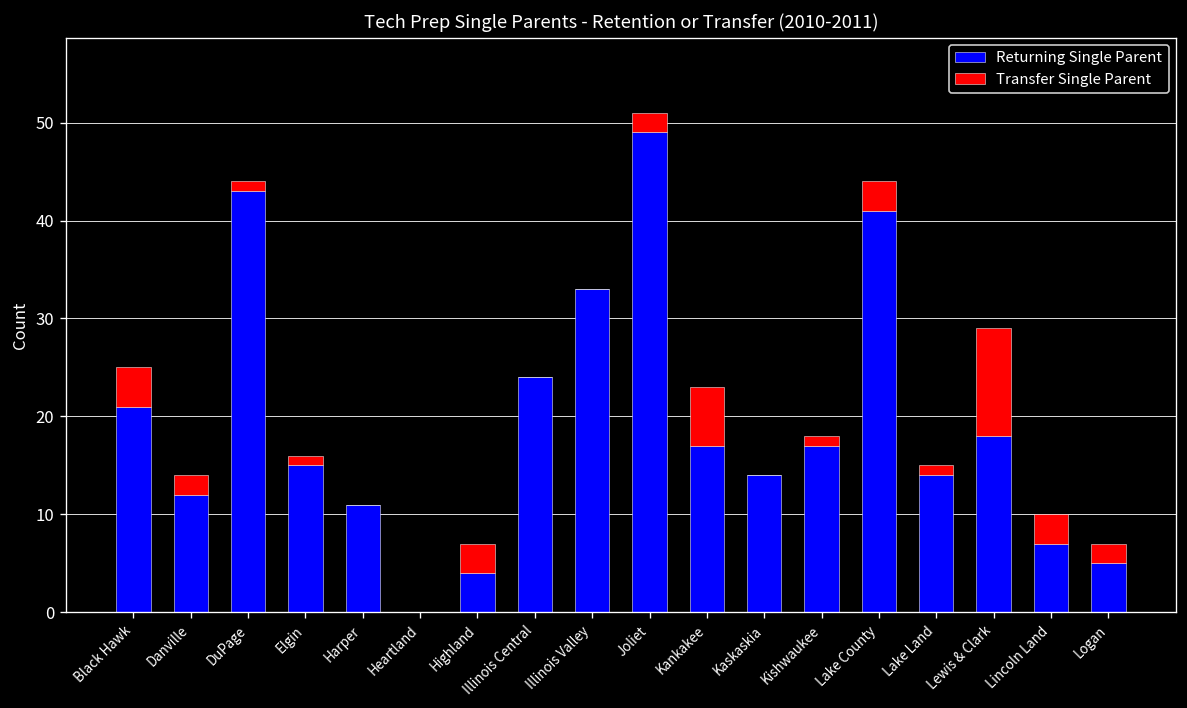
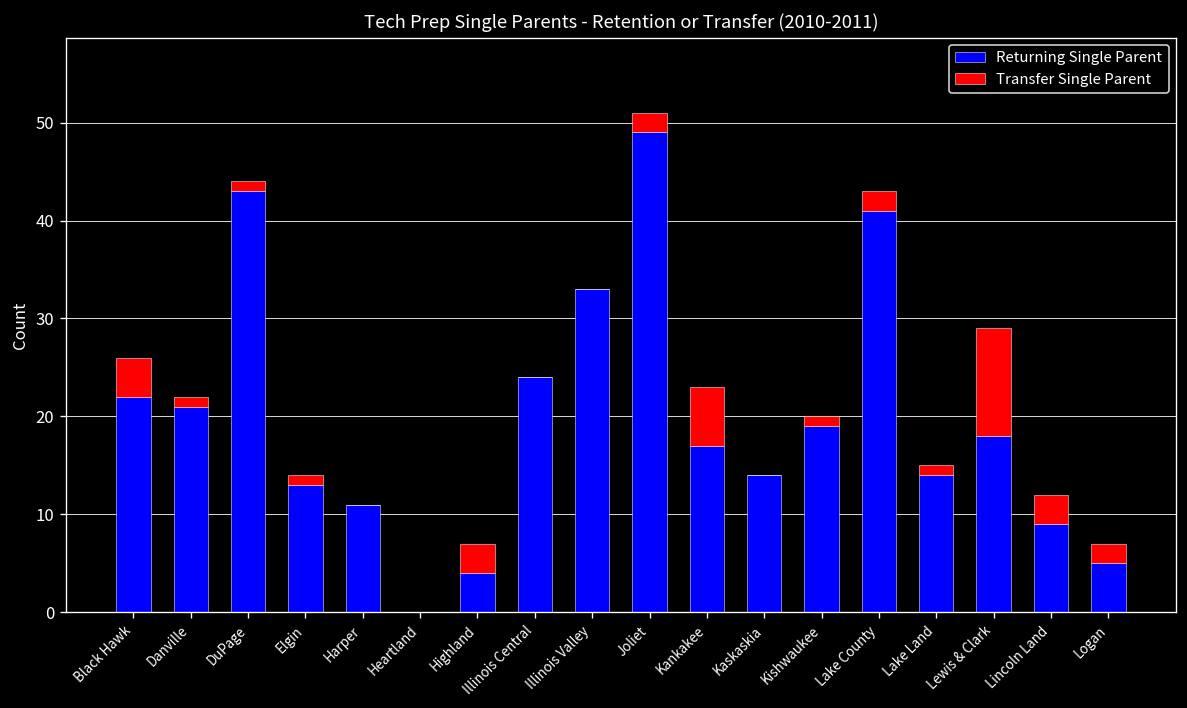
Returning Single Parent, Black Hawk: 21 -> 22
Returning Single Parent, Danville: 12 -> 21
Transfer Single Parent, Danville: 2 -> 1
Returning Single Parent, Elgin: 15 -> 13
Returning Single Parent, Kishwaukee: 17 -> 19
Transfer Single Parent, Lake County: 3 -> 2
Returning Single Parent, Lincoln Land: 7 -> 9
